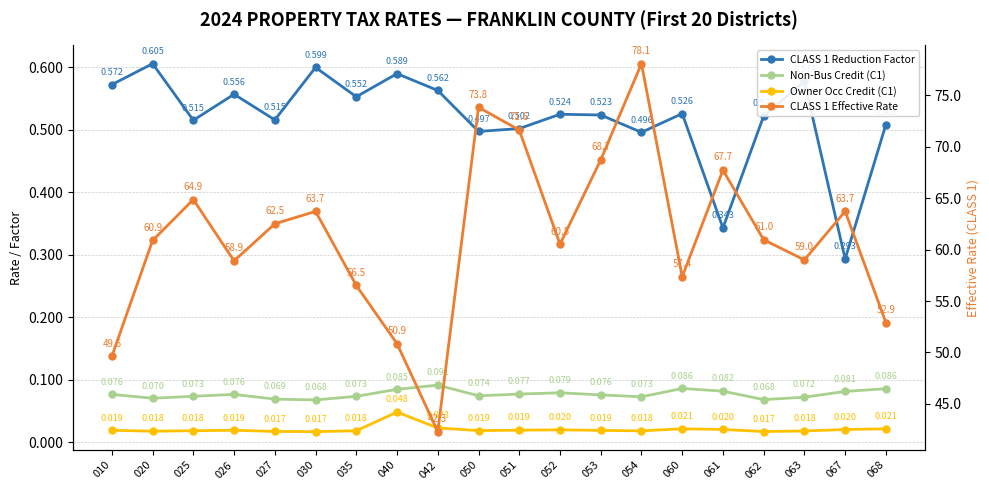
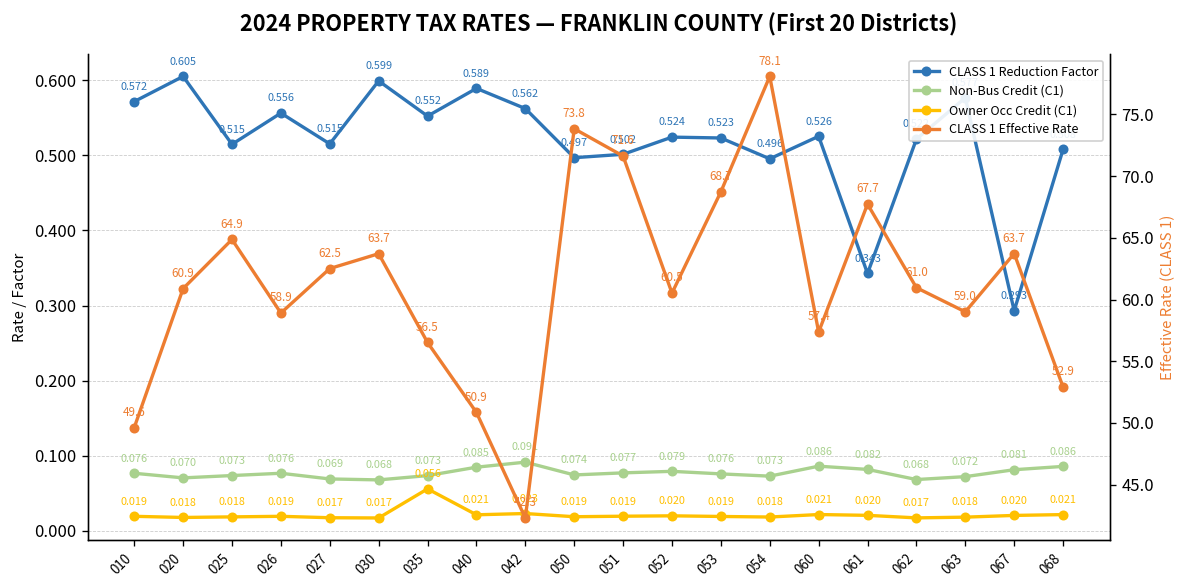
Owner Occ Credit (C1), 035: 0.018 -> 0.056
Owner Occ Credit (C1), 040: 0.048 -> 0.021
